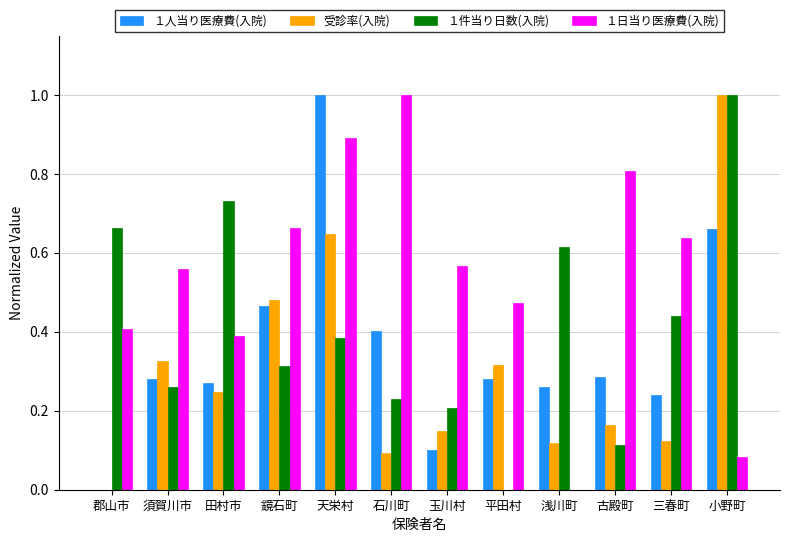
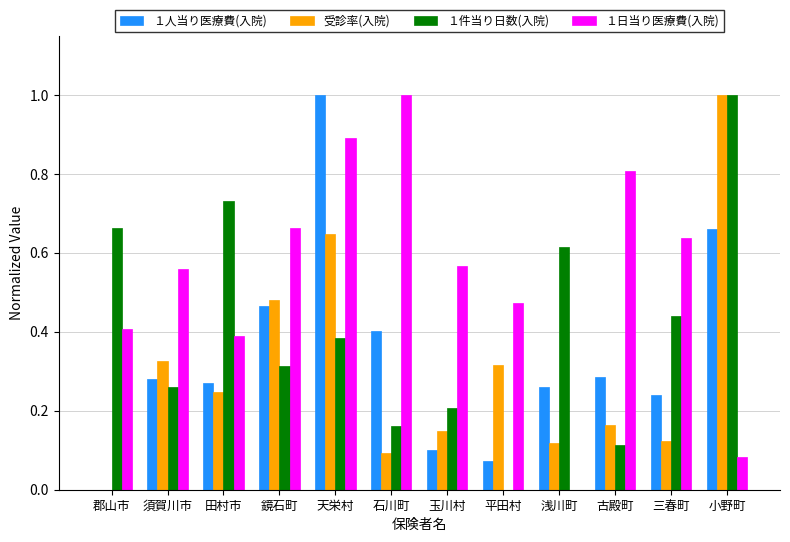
１件当り日数(入院), 石川町: 0.23 -> 0.16
１人当り医療費(入院), 平田村: 0.28 -> 0.07
